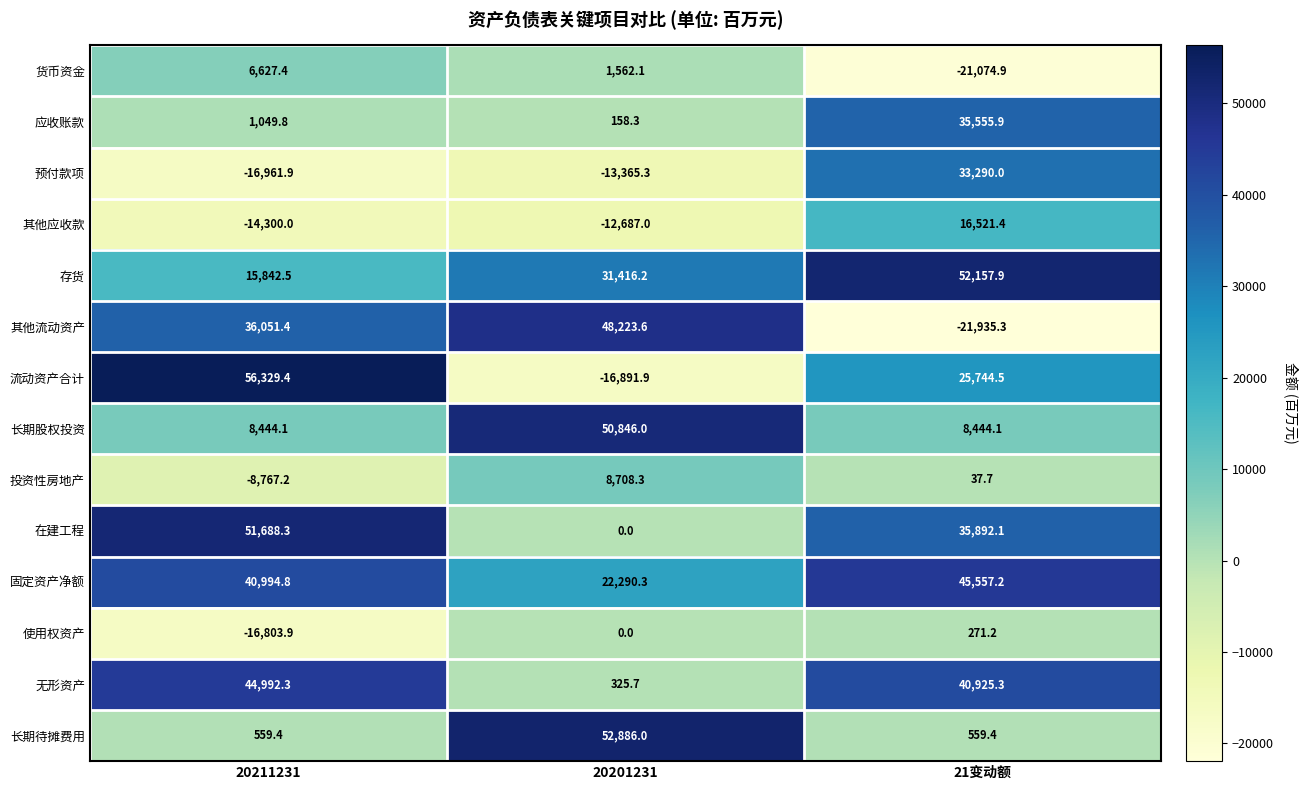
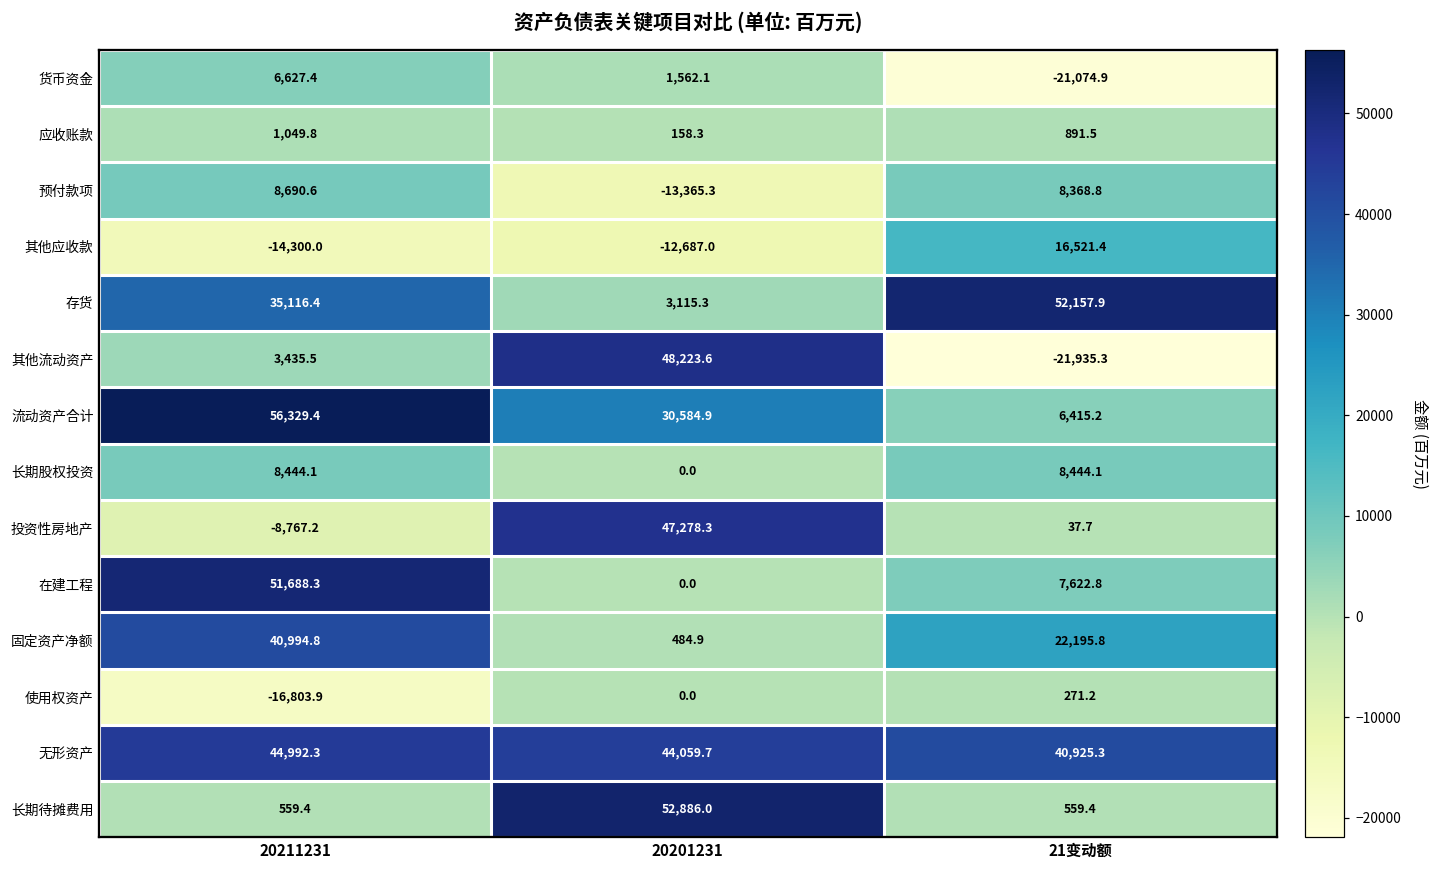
应收账款, 21变动额: 35,555.9 -> 891.5
预付款项, 20211231: -16,961.9 -> 8,690.6
预付款项, 21变动额: 33,290.0 -> 8,368.8
存货, 20211231: 15,842.5 -> 35,116.4
存货, 20201231: 31,416.2 -> 3,115.3
其他流动资产, 20211231: 36,051.4 -> 3,435.5
流动资产合计, 20201231: -16,891.9 -> 30,584.9
流动资产合计, 21变动额: 25,744.5 -> 6,415.2
长期股权投资, 20201231: 50,846.0 -> 0.0
投资性房地产, 20201231: 8,708.3 -> 47,278.3
在建工程, 21变动额: 35,892.1 -> 7,622.8
固定资产净额, 20201231: 22,290.3 -> 484.9
固定资产净额, 21变动额: 45,557.2 -> 22,195.8
无形资产, 20201231: 325.7 -> 44,059.7
